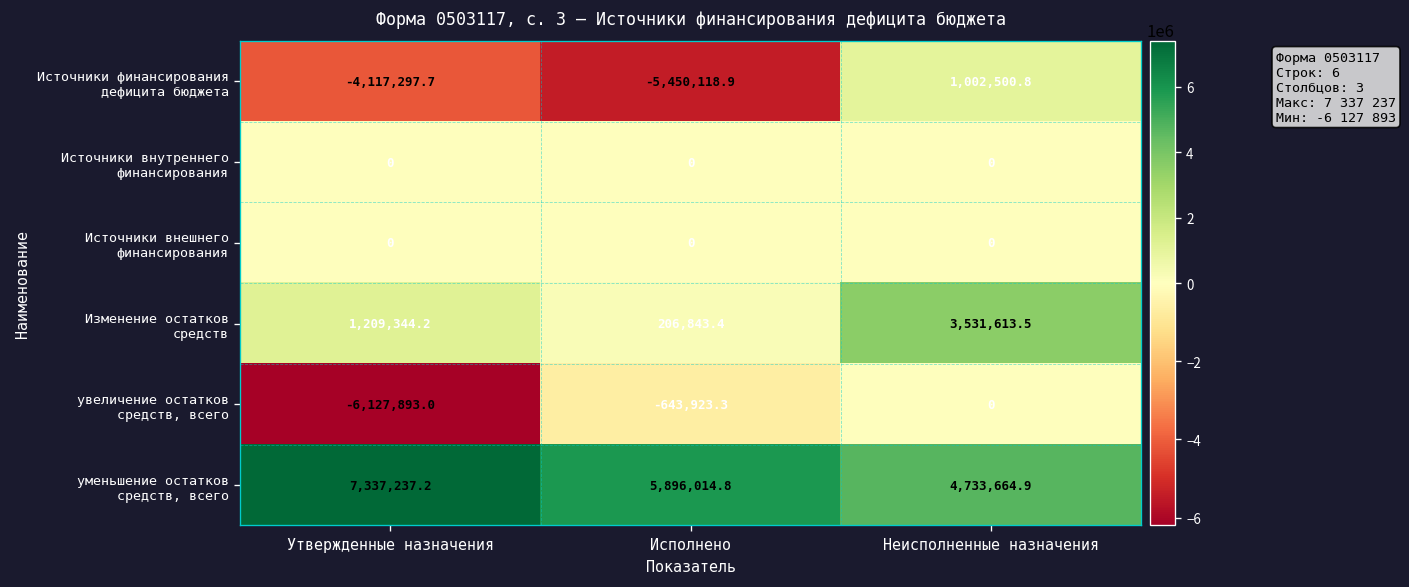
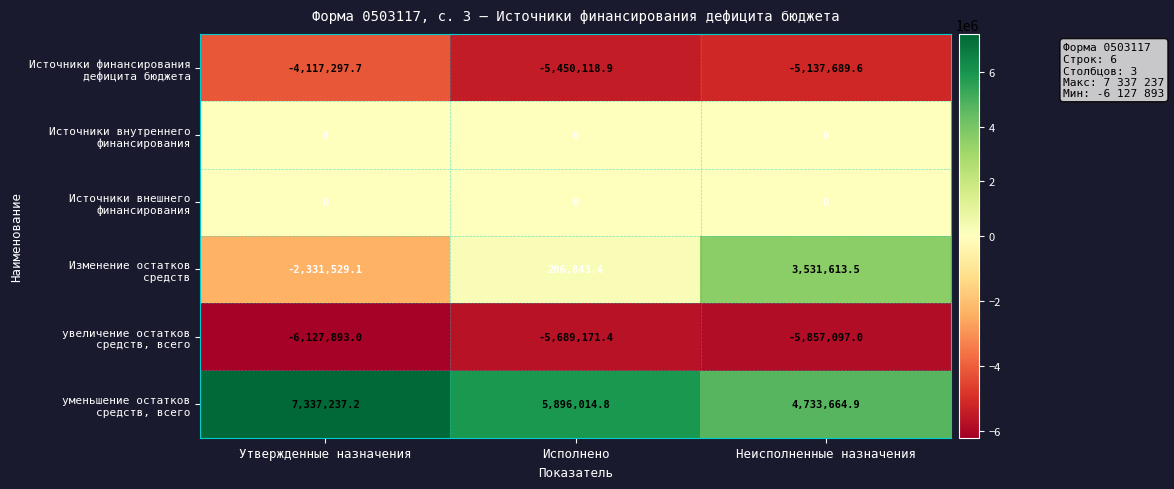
Источники финансирования дефицита бюджета, Неисполненные назначения: 1,002,500.8 -> -5,137,689.6
Изменение остатков средств, Утвержденные назначения: 1,209,344.2 -> -2,331,529.1
увеличение остатков средств, всего, Исполнено: -643,923.3 -> -5,689,171.4
увеличение остатков средств, всего, Неисполненные назначения: 0 -> -5,857,097.0
